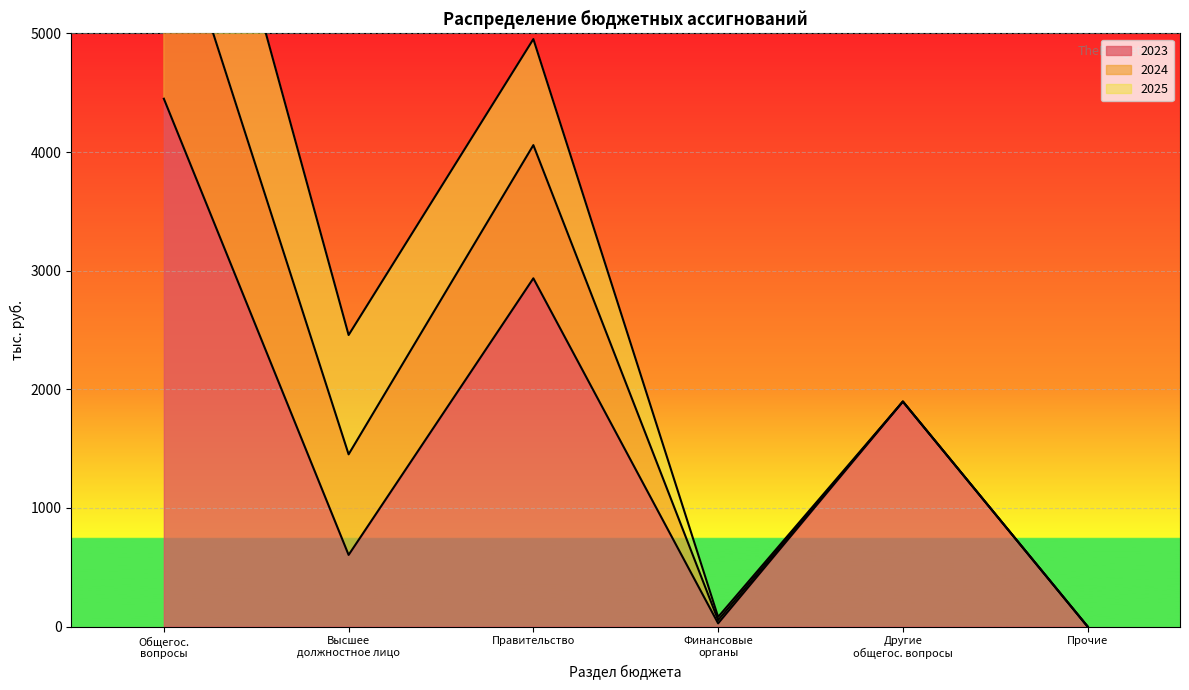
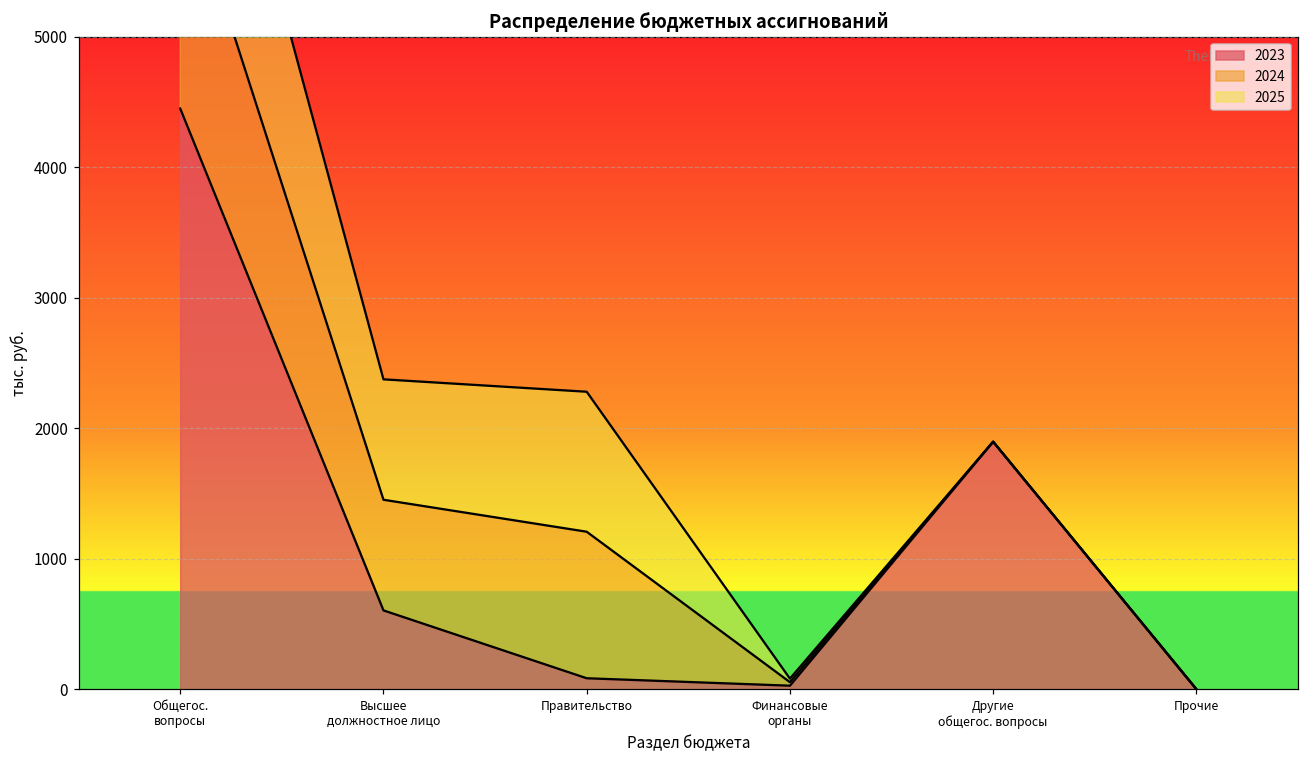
2025, Высшее должностное лицо: 1010 -> 920
2023, Правительство: 2940 -> 80
2025, Правительство: 890 -> 1070
